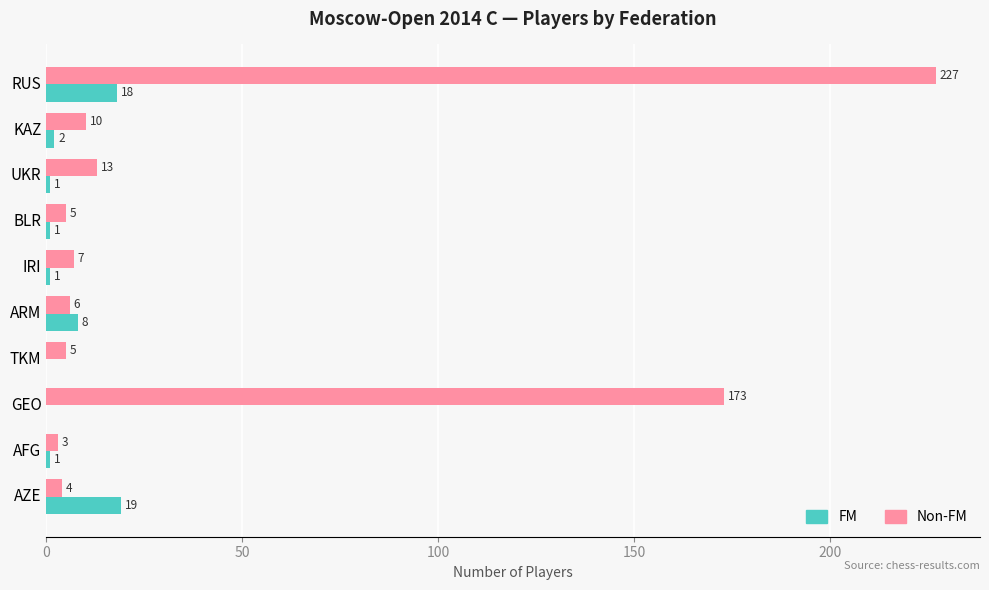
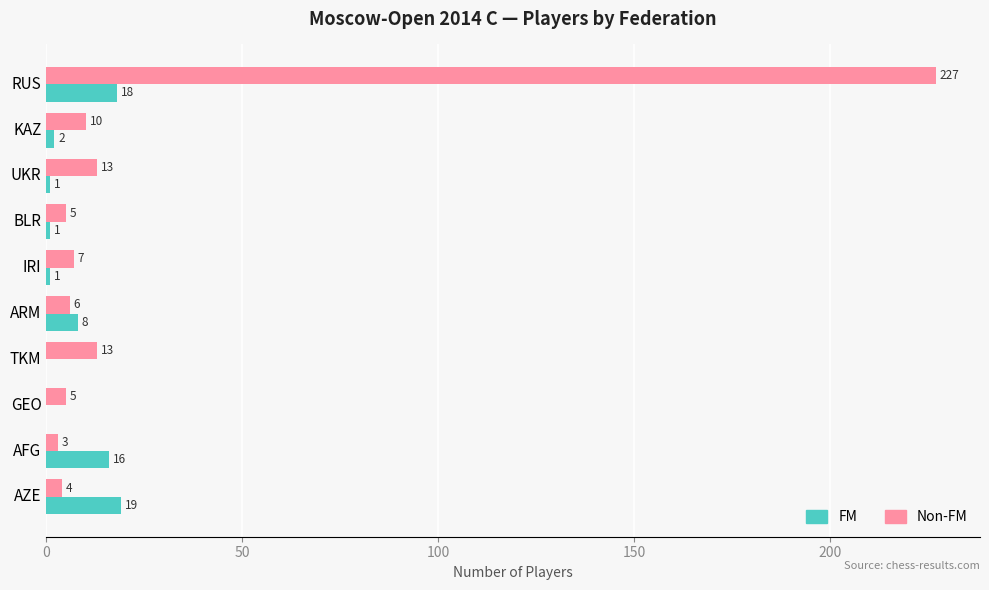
Non-FM, TKM: 5 -> 13
Non-FM, GEO: 173 -> 5
FM, AFG: 1 -> 16
